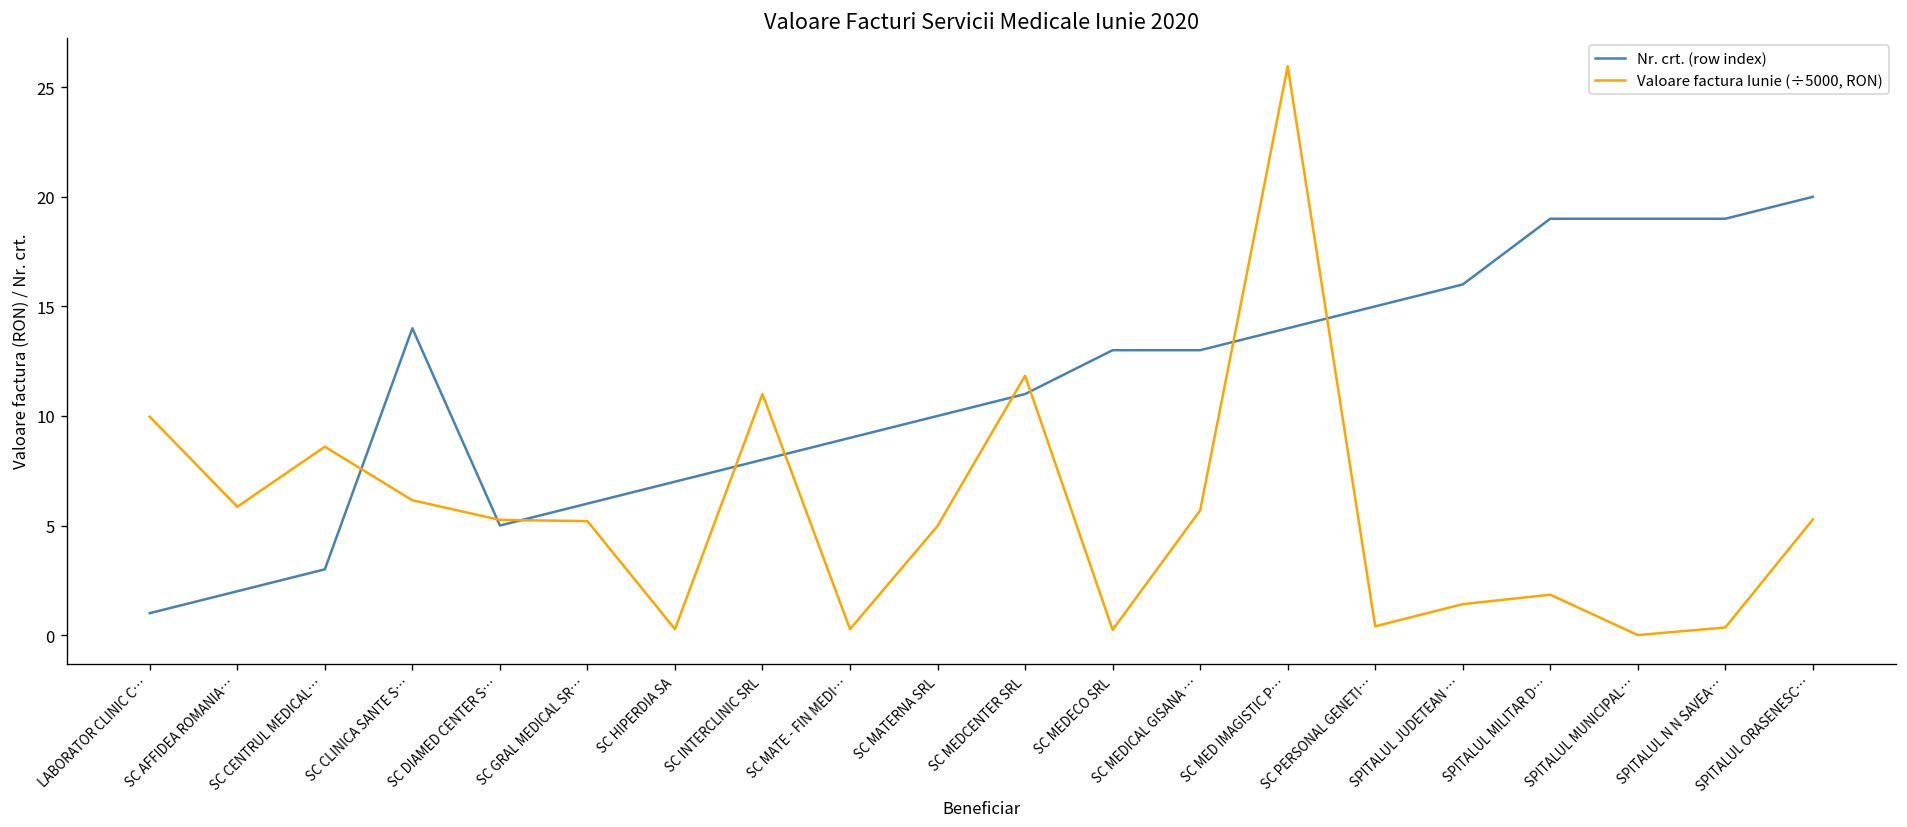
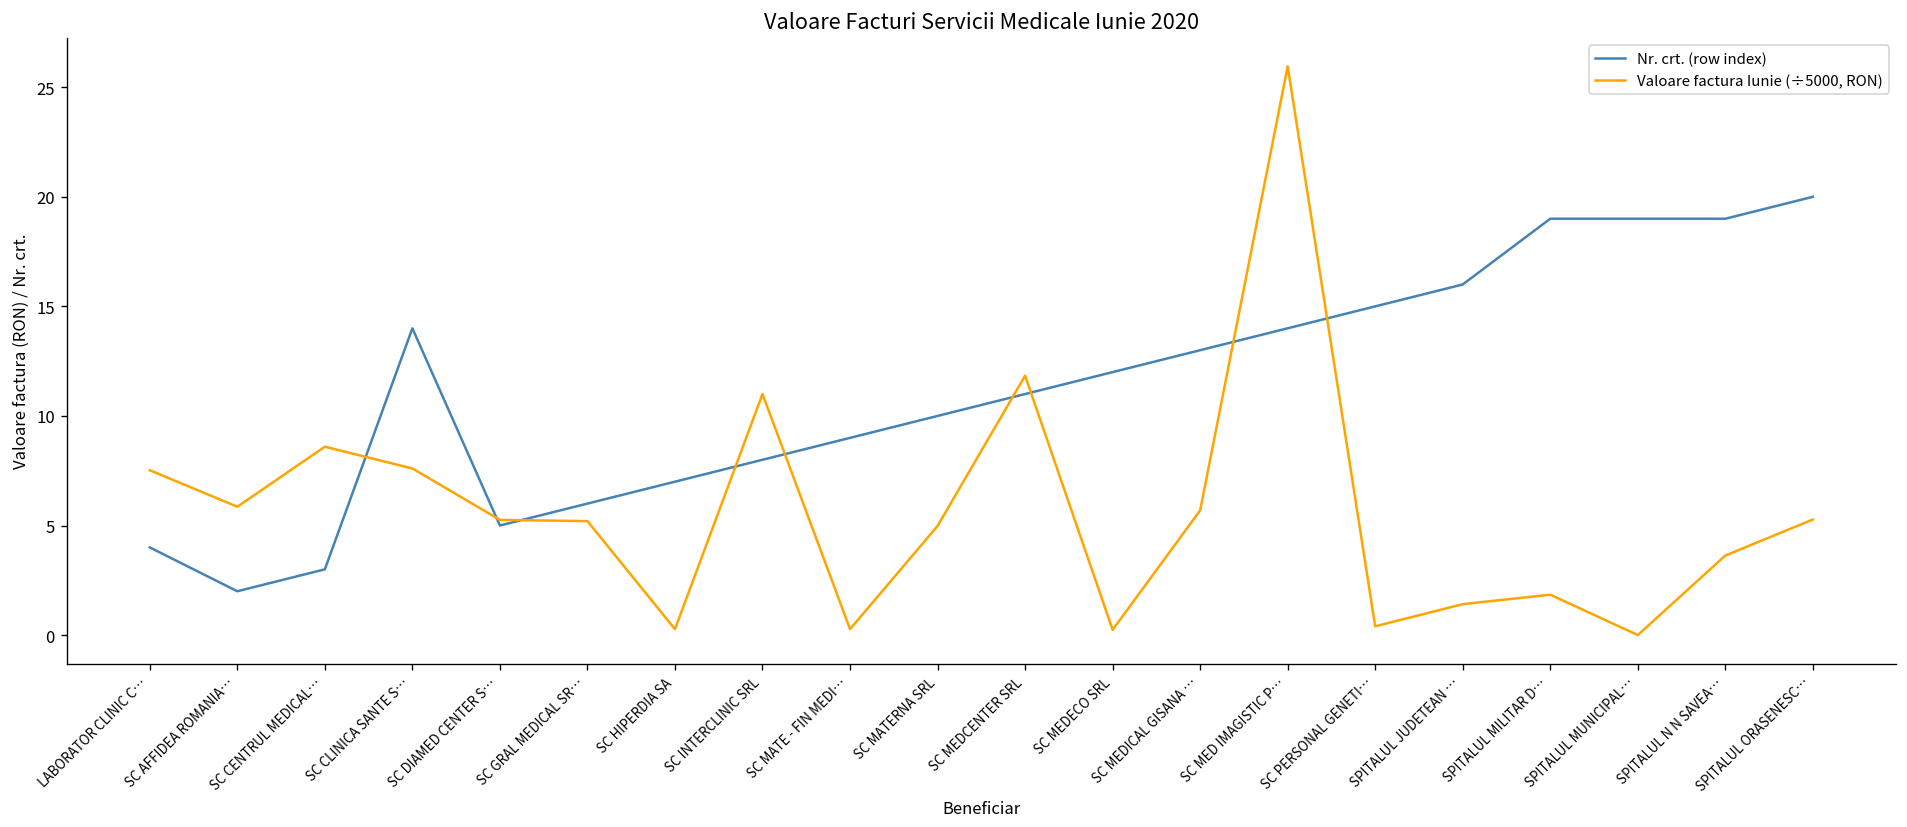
Nr. crt. (row index), LABORATOR CLINIC C…: 1 -> 4
Valoare factura Iunie (÷5000, RON), LABORATOR CLINIC C…: 10.0 -> 7.5
Valoare factura Iunie (÷5000, RON), SC CLINICA SANTE S…: 6.2 -> 7.6
Nr. crt. (row index), SC MEDECO SRL: 13 -> 12
Valoare factura Iunie (÷5000, RON), SPITALUL N N SAVEA…: 0.3 -> 3.6
